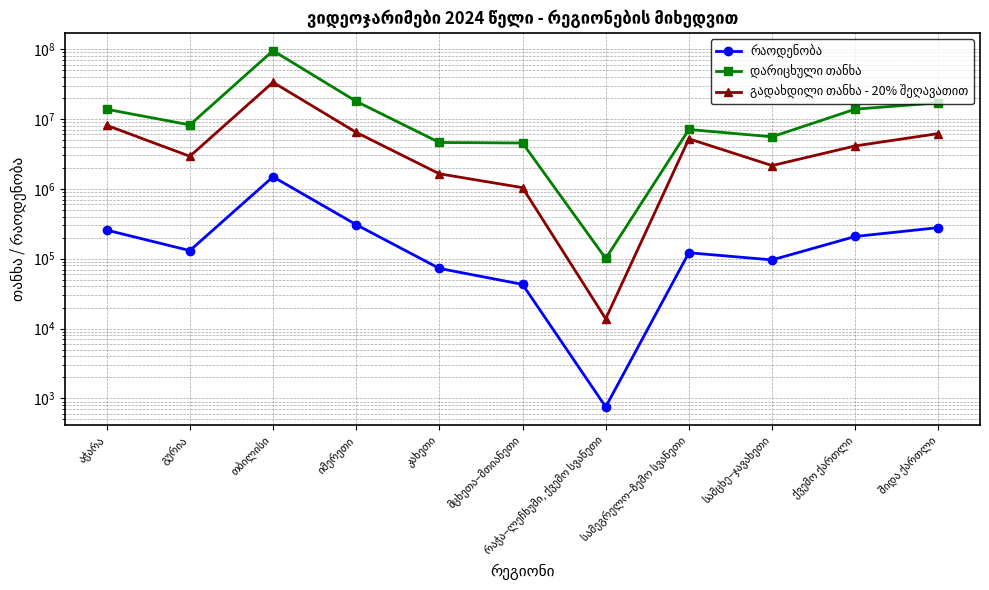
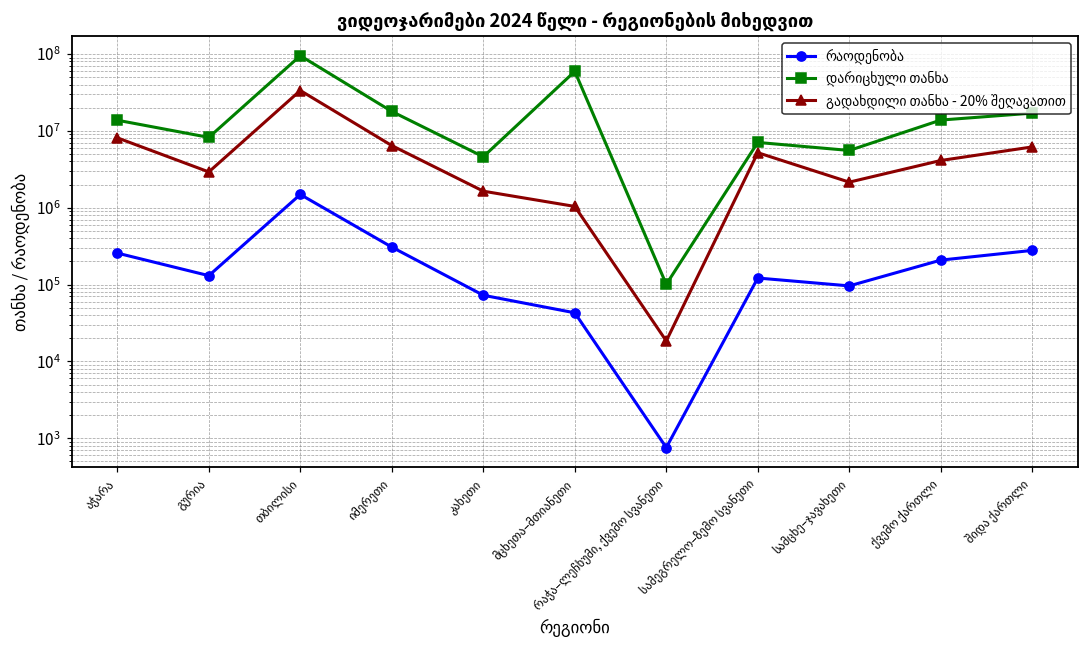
დარიცხული თანხა, მცხეთა–მთიანეთი: 5000000 -> 60000000
გადახდილი თანხა - 20% შეღავათით, რაჭა–ლეჩხუმი, ქვემო სვანეთი: 14000 -> 18000
